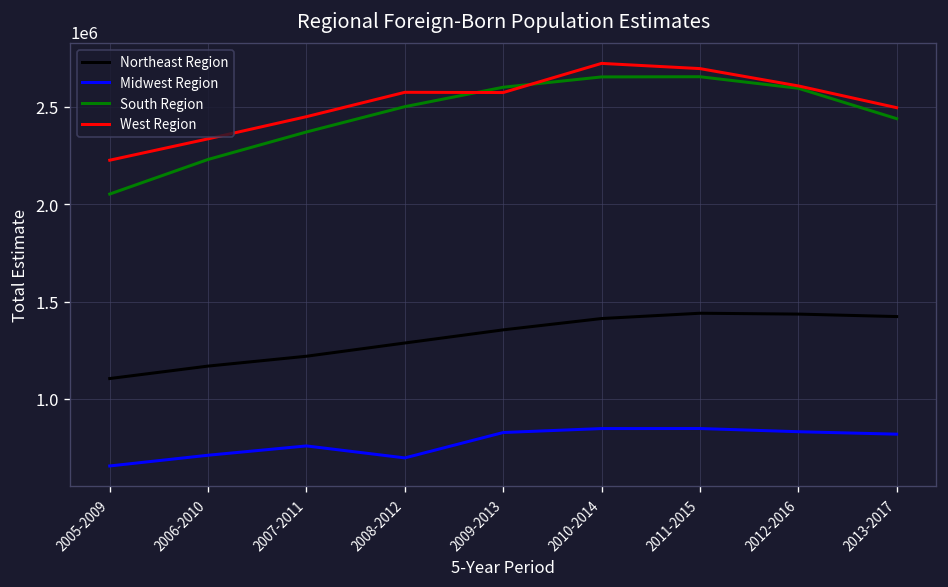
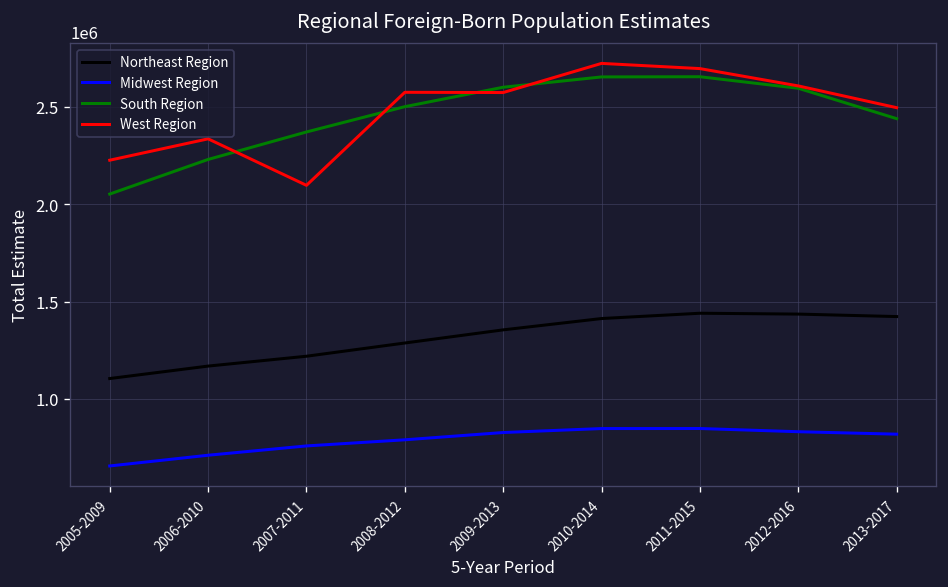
West Region, 2007-2011: 2450000 -> 2100000
Midwest Region, 2008-2012: 700000 -> 790000
